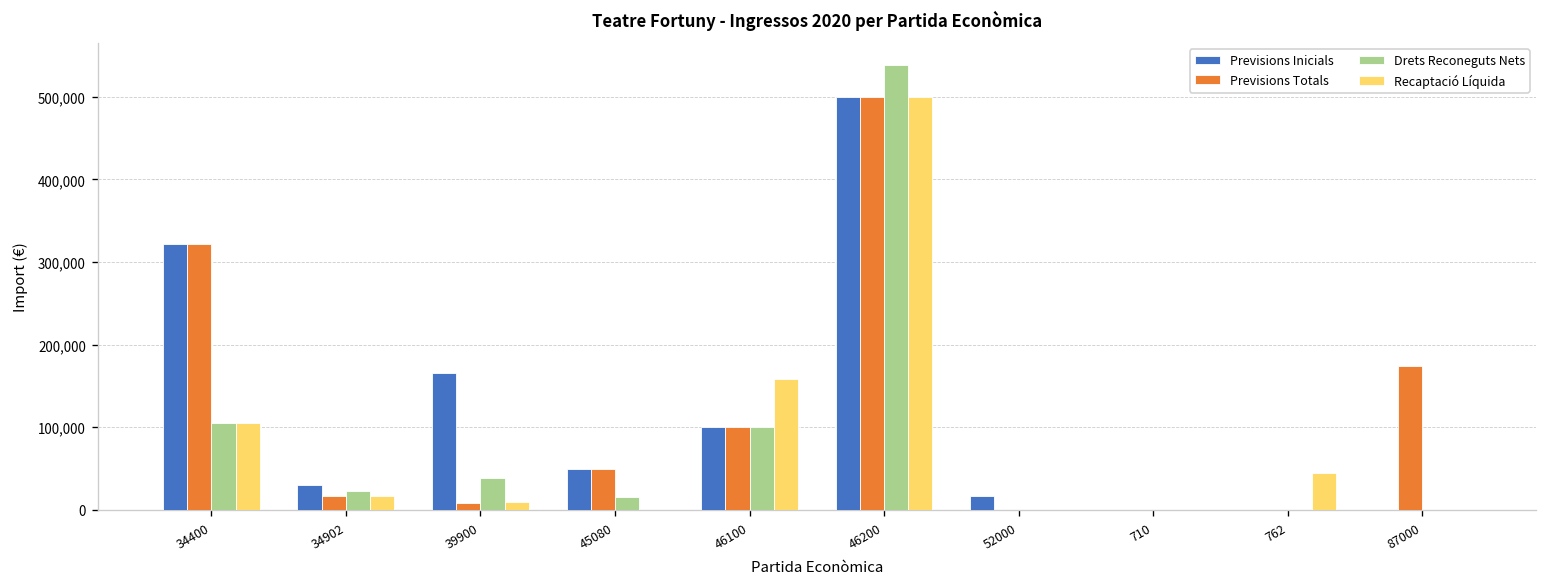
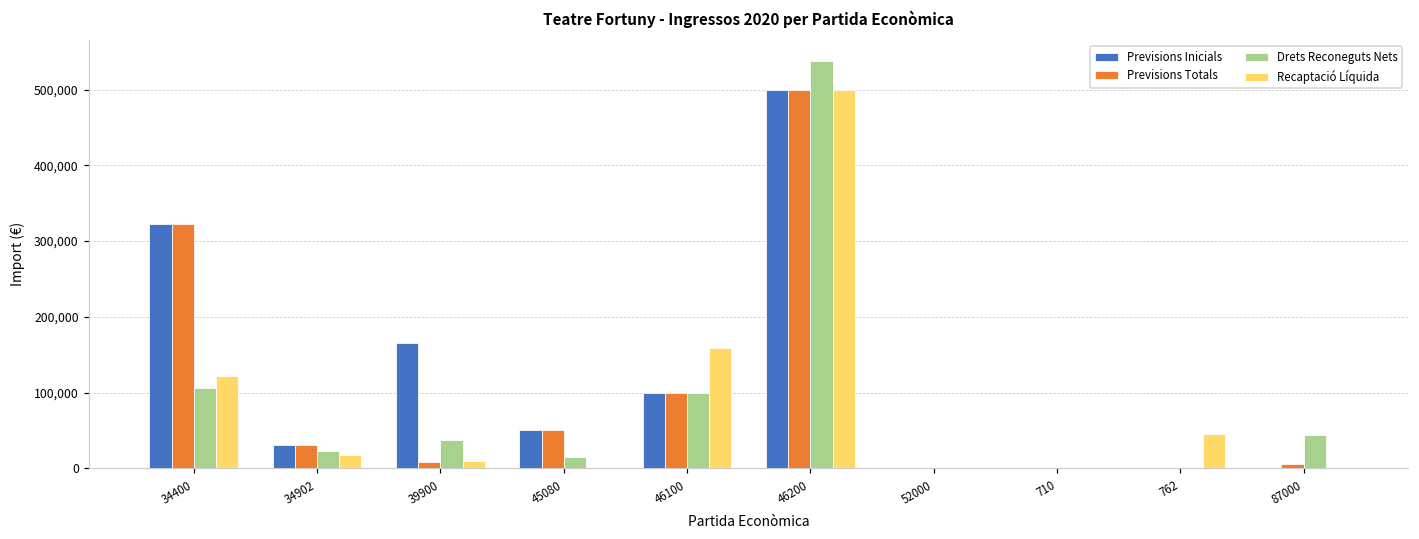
Recaptació Líquida, 34400: 110,000 -> 120,000
Previsions Totals, 34902: 20,000 -> 30,000
Previsions Inicials, 52000: 20,000 -> 0
Previsions Totals, 87000: 170,000 -> 10,000
Drets Reconeguts Nets, 87000: 0 -> 40,000
